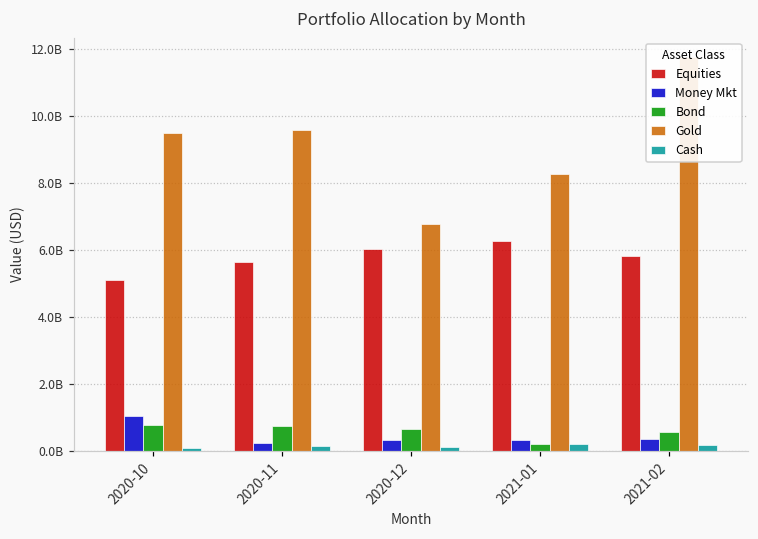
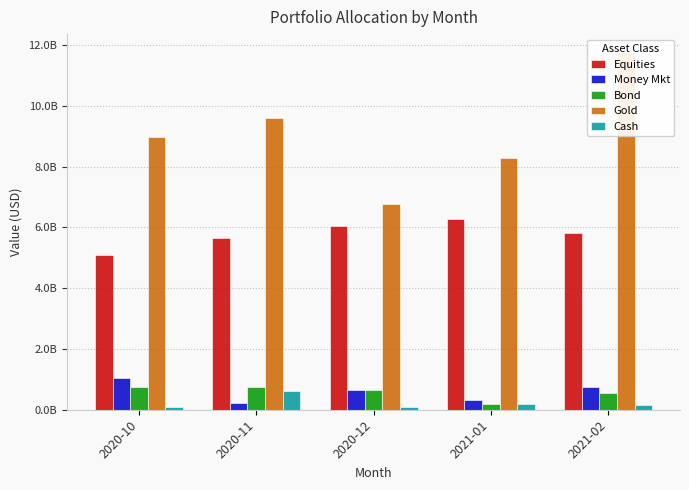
Gold, 2020-10: 9500000000 -> 9000000000
Cash, 2020-11: 100000000 -> 600000000
Money Mkt, 2020-12: 300000000 -> 700000000
Money Mkt, 2021-02: 400000000 -> 800000000
